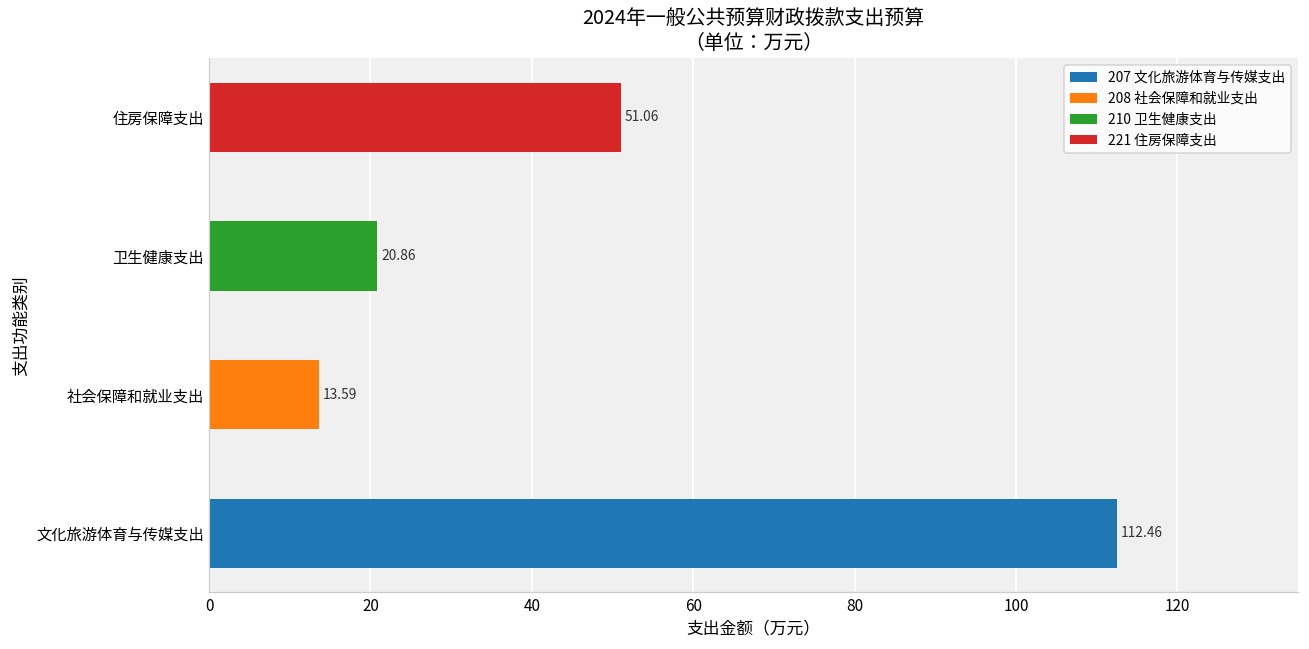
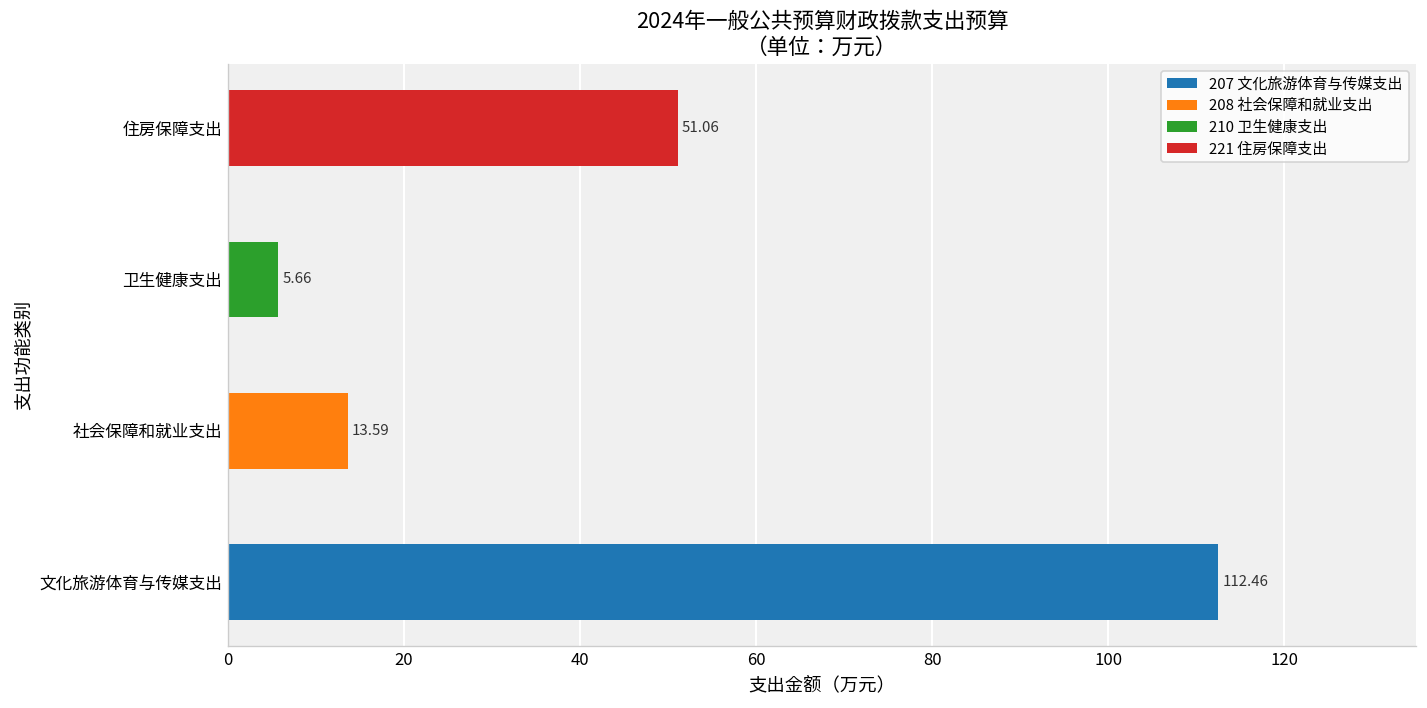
卫生健康支出: 20.86 -> 5.66
